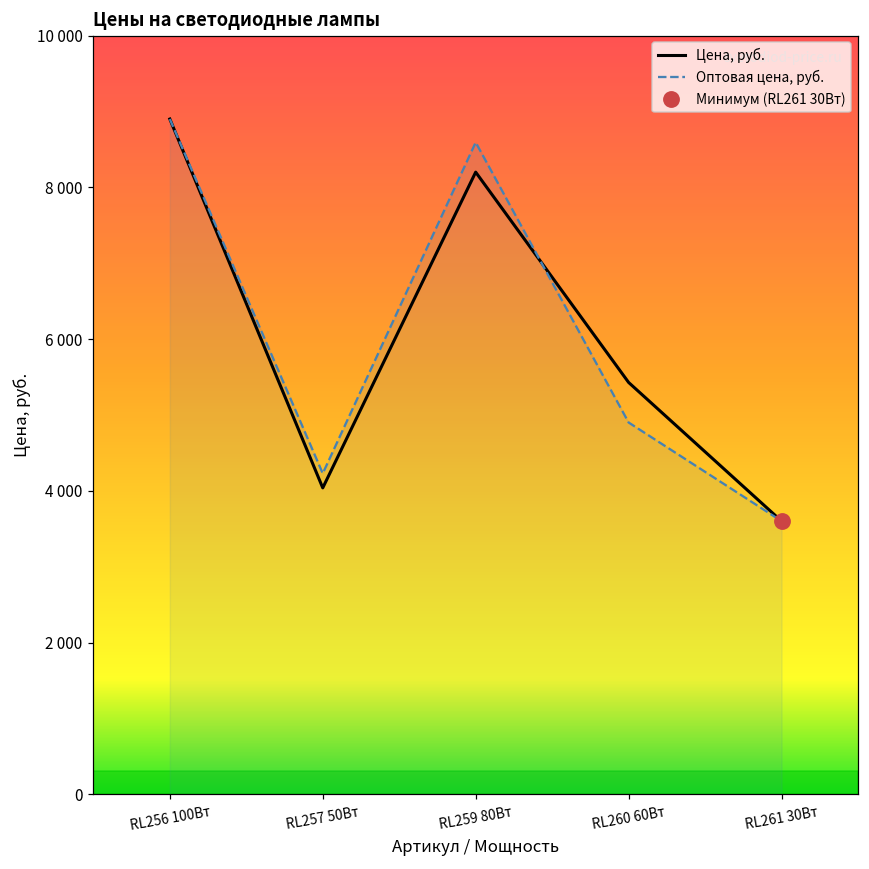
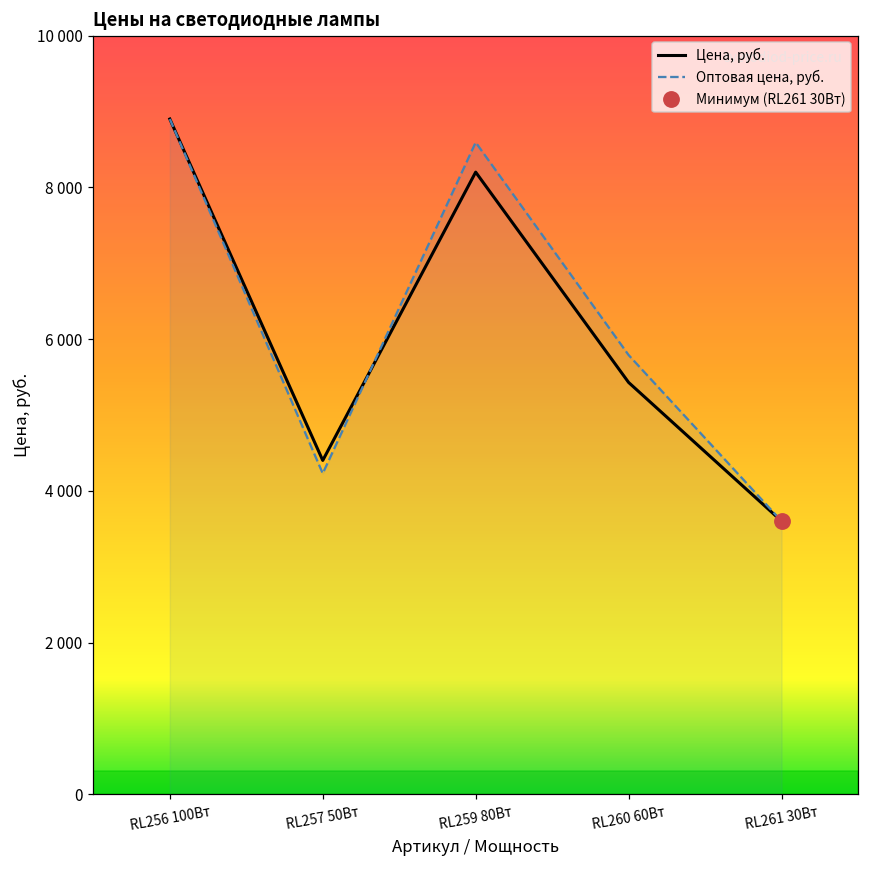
Цена, руб., RL257 50Вт: 4000 -> 4400
Оптовая цена, руб., RL260 60Вт: 4900 -> 5800
